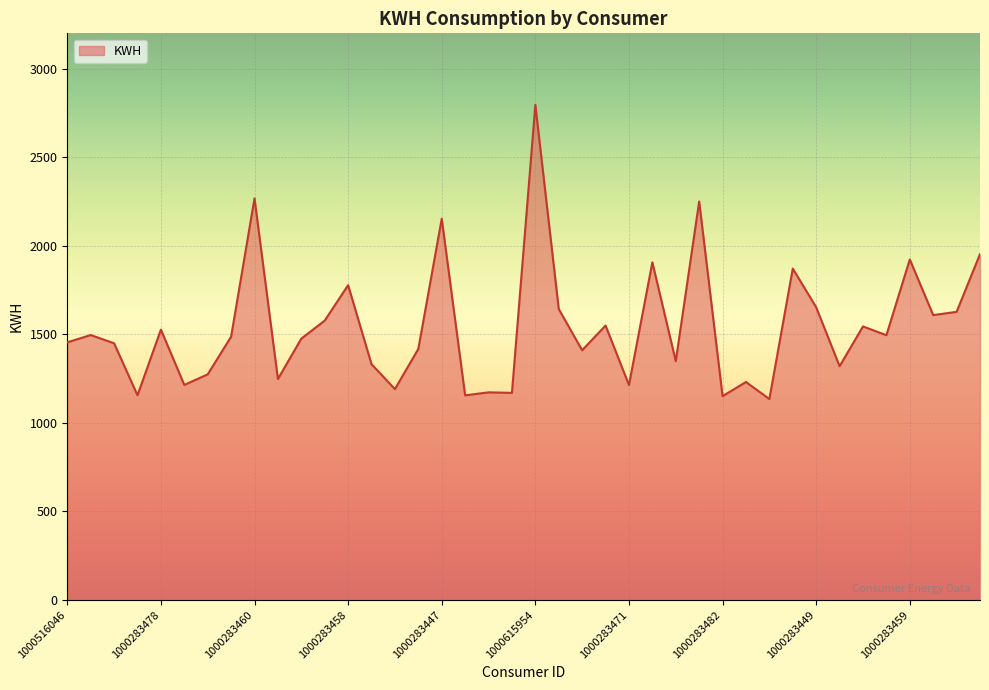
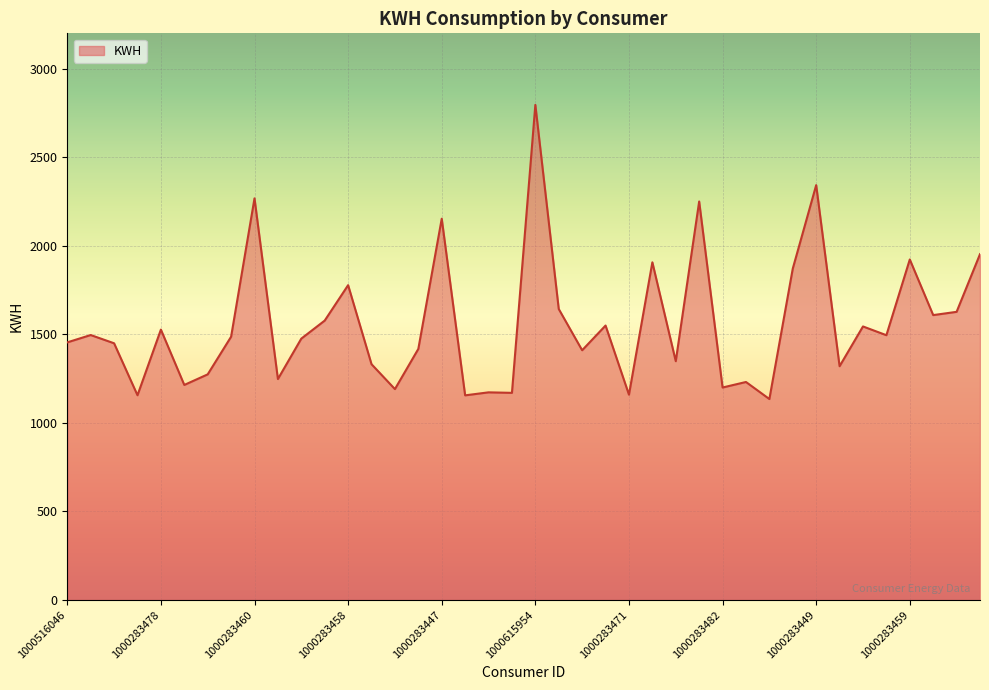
1000283471: 1210 -> 1160
1000283482: 1150 -> 1200
1000283449: 1650 -> 2340
